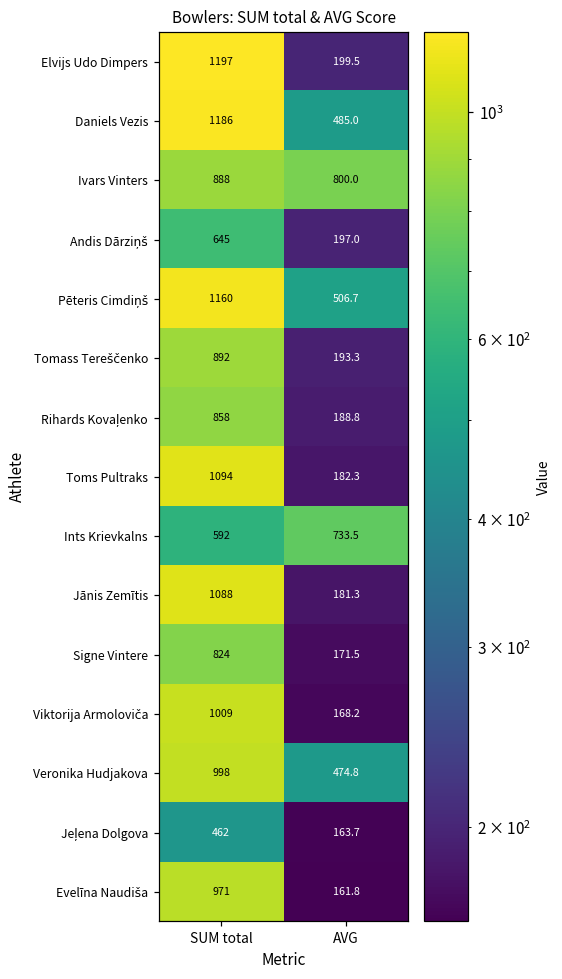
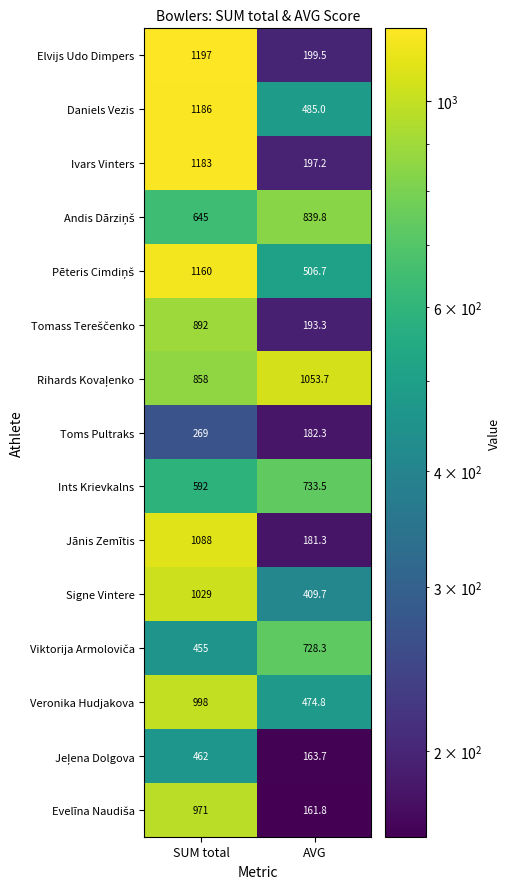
Ivars Vinters, SUM total: 888 -> 1183
Ivars Vinters, AVG: 800.0 -> 197.2
Andis Dārziņš, AVG: 197.0 -> 839.8
Rihards Kovaļenko, AVG: 188.8 -> 1053.7
Toms Pultraks, SUM total: 1094 -> 269
Signe Vintere, SUM total: 824 -> 1029
Signe Vintere, AVG: 171.5 -> 409.7
Viktorija Armoloviča, SUM total: 1009 -> 455
Viktorija Armoloviča, AVG: 168.2 -> 728.3
